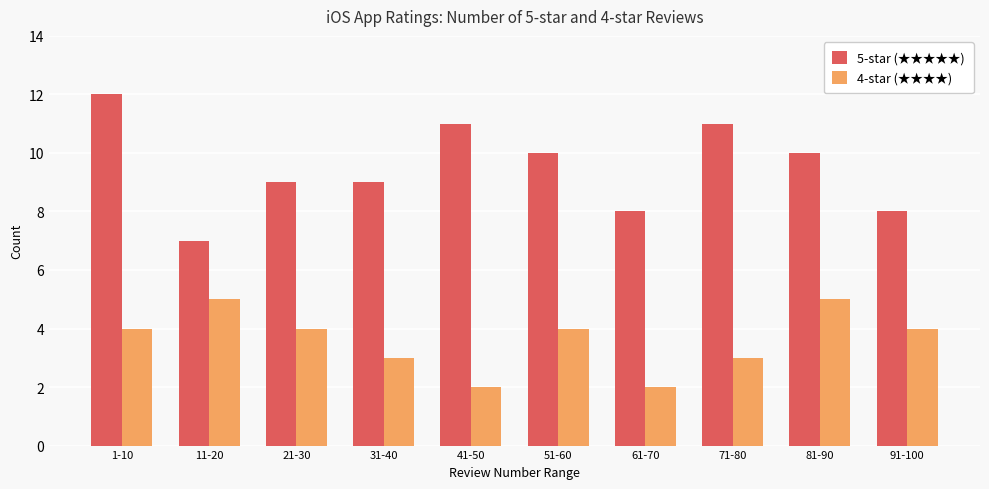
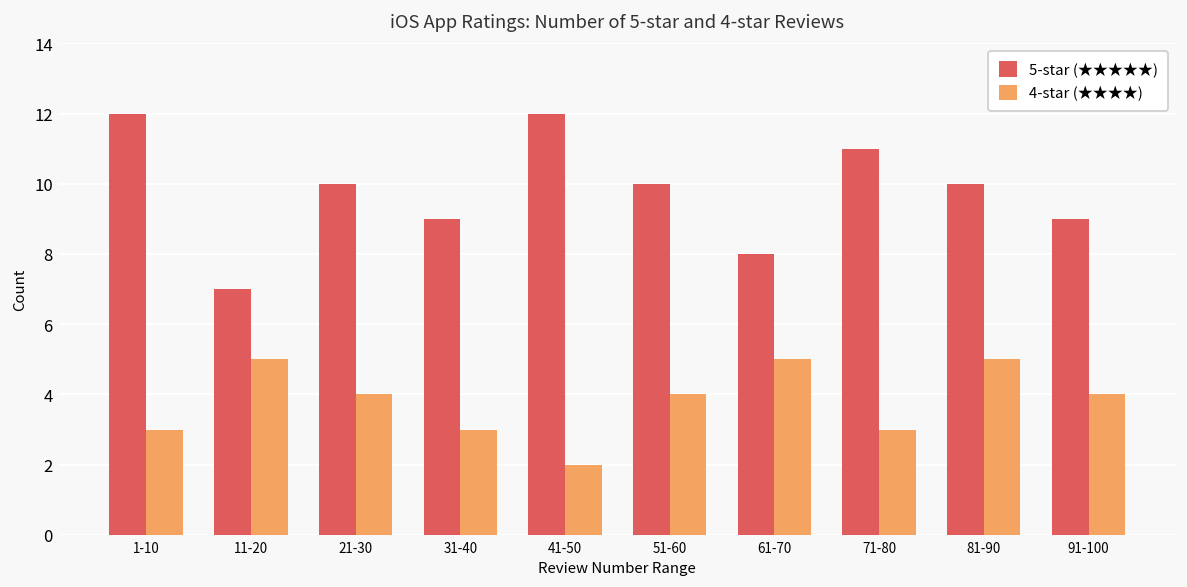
4-star (★★★★), 1-10: 4 -> 3
5-star (★★★★★), 21-30: 9 -> 10
5-star (★★★★★), 41-50: 11 -> 12
4-star (★★★★), 61-70: 2 -> 5
5-star (★★★★★), 91-100: 8 -> 9
